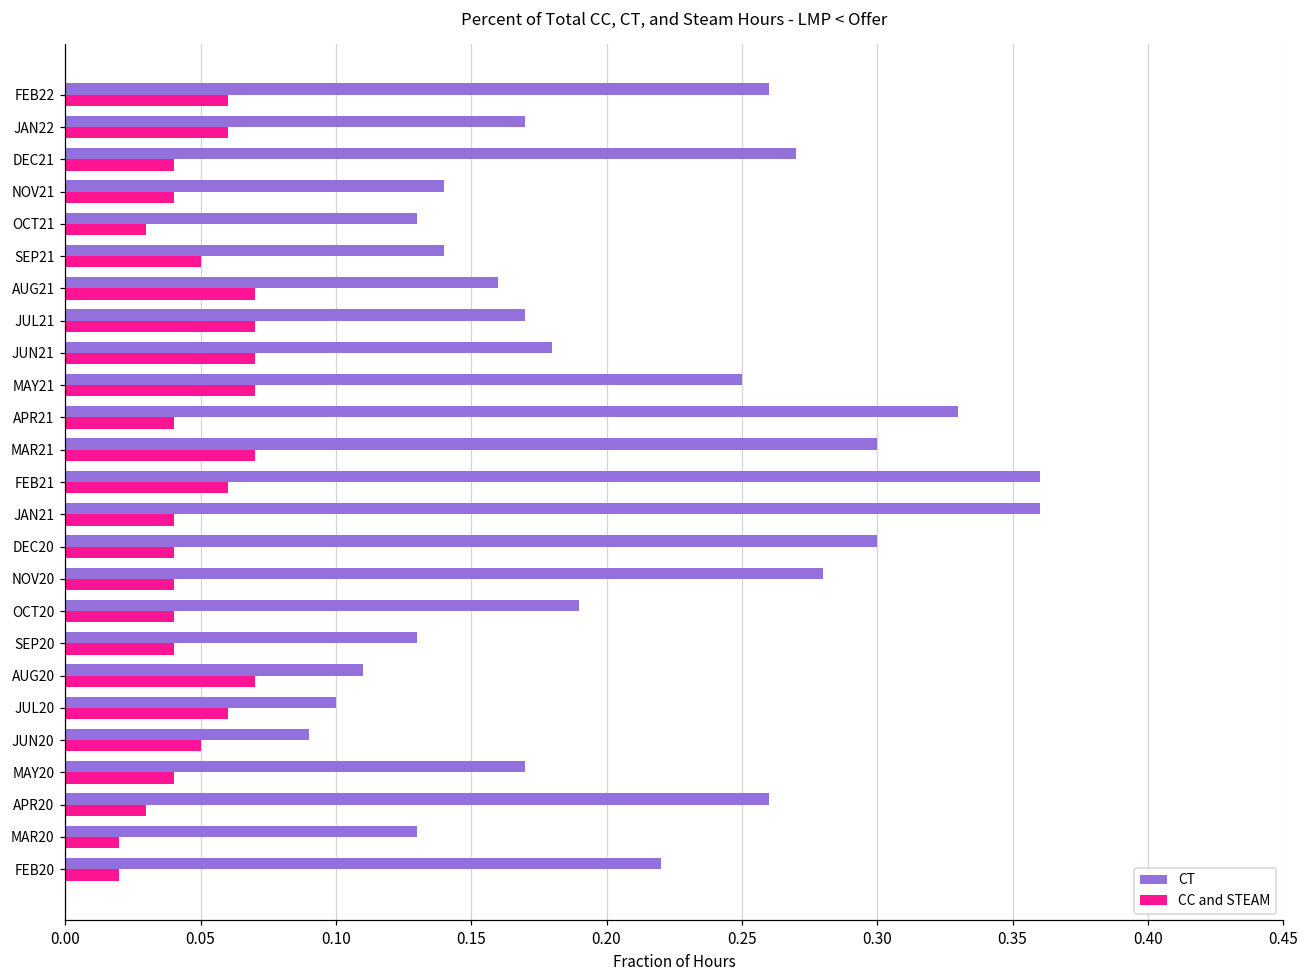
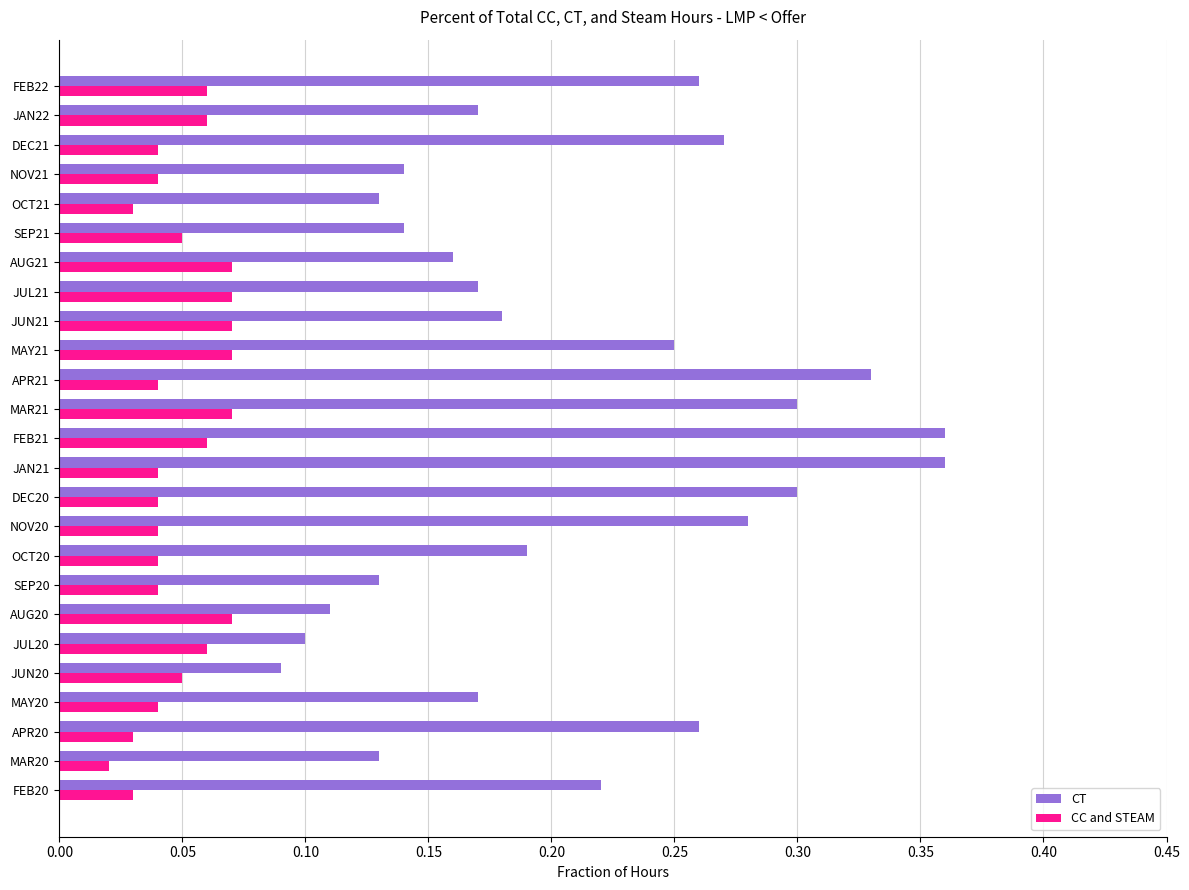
CC and STEAM, FEB20: 0.02 -> 0.03
